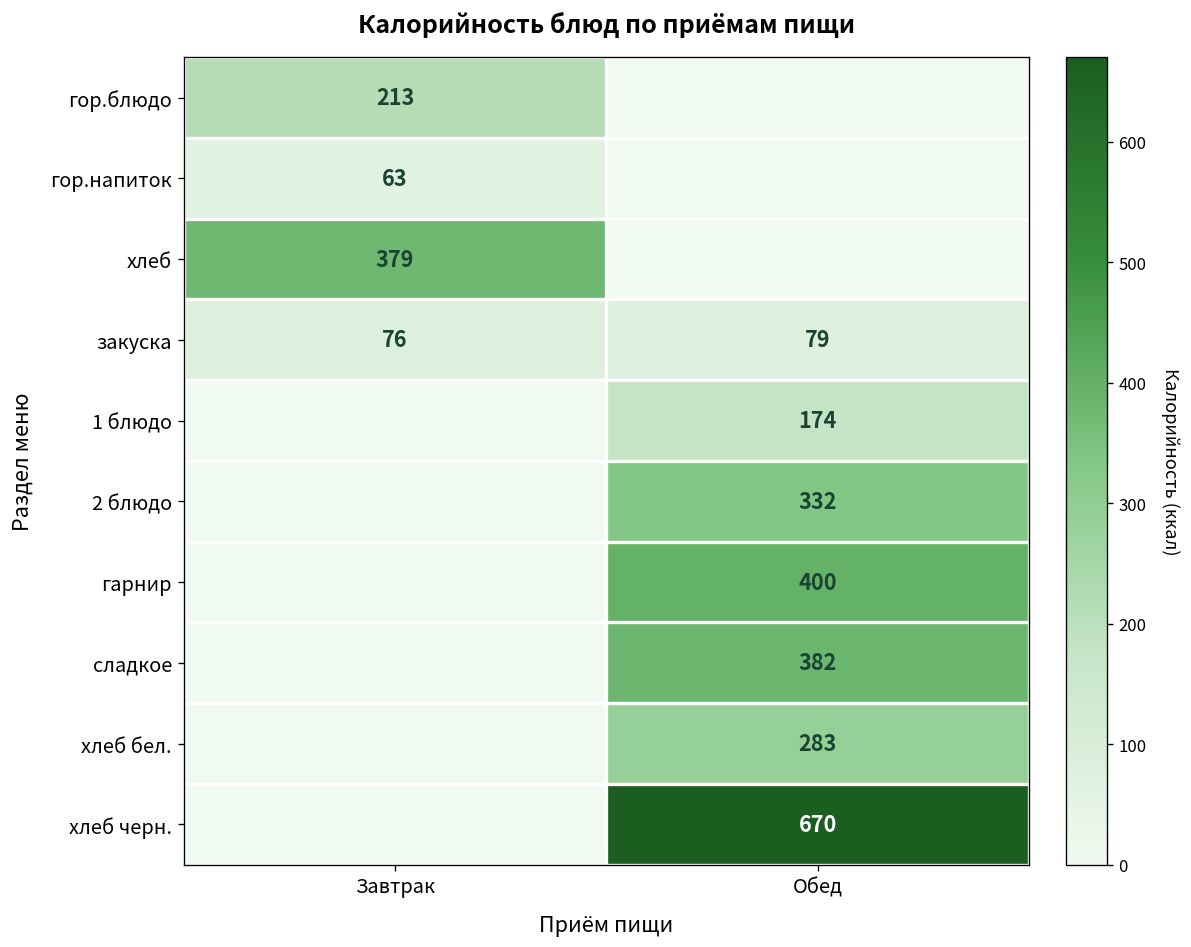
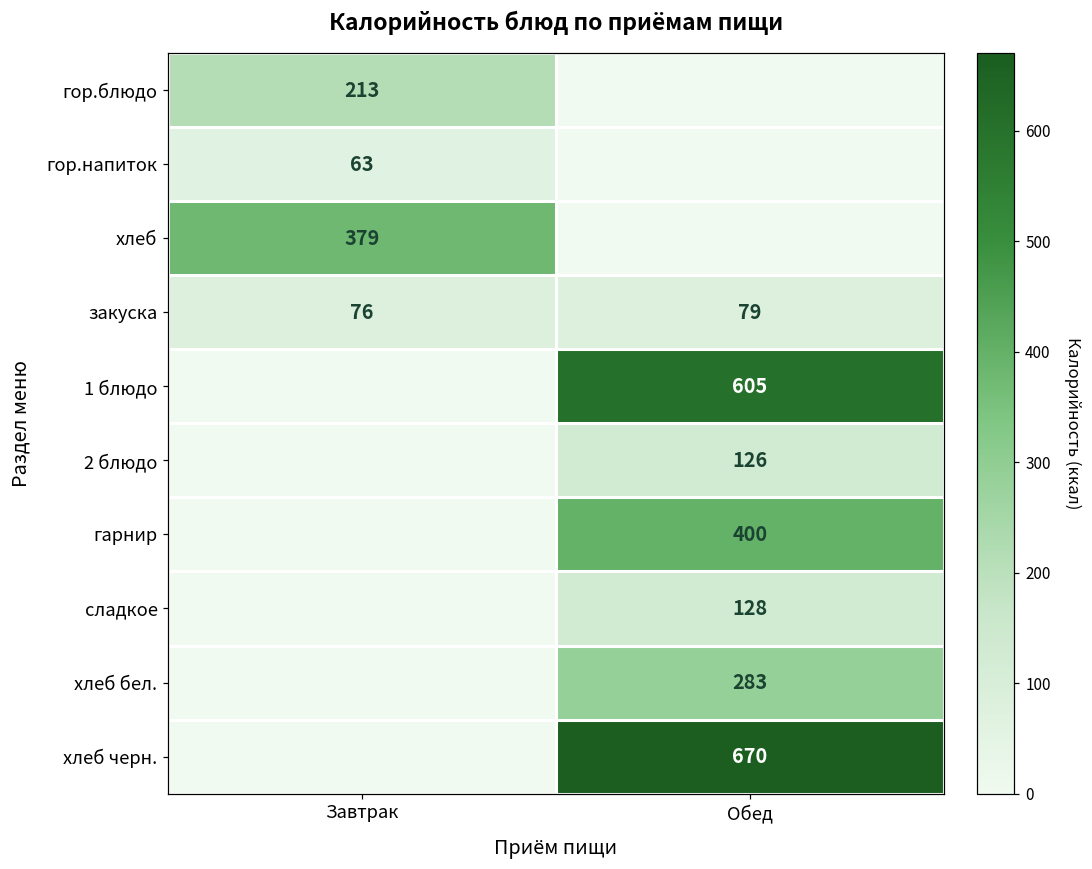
1 блюдо, Обед: 174 -> 605
2 блюдо, Обед: 332 -> 126
сладкое, Обед: 382 -> 128
